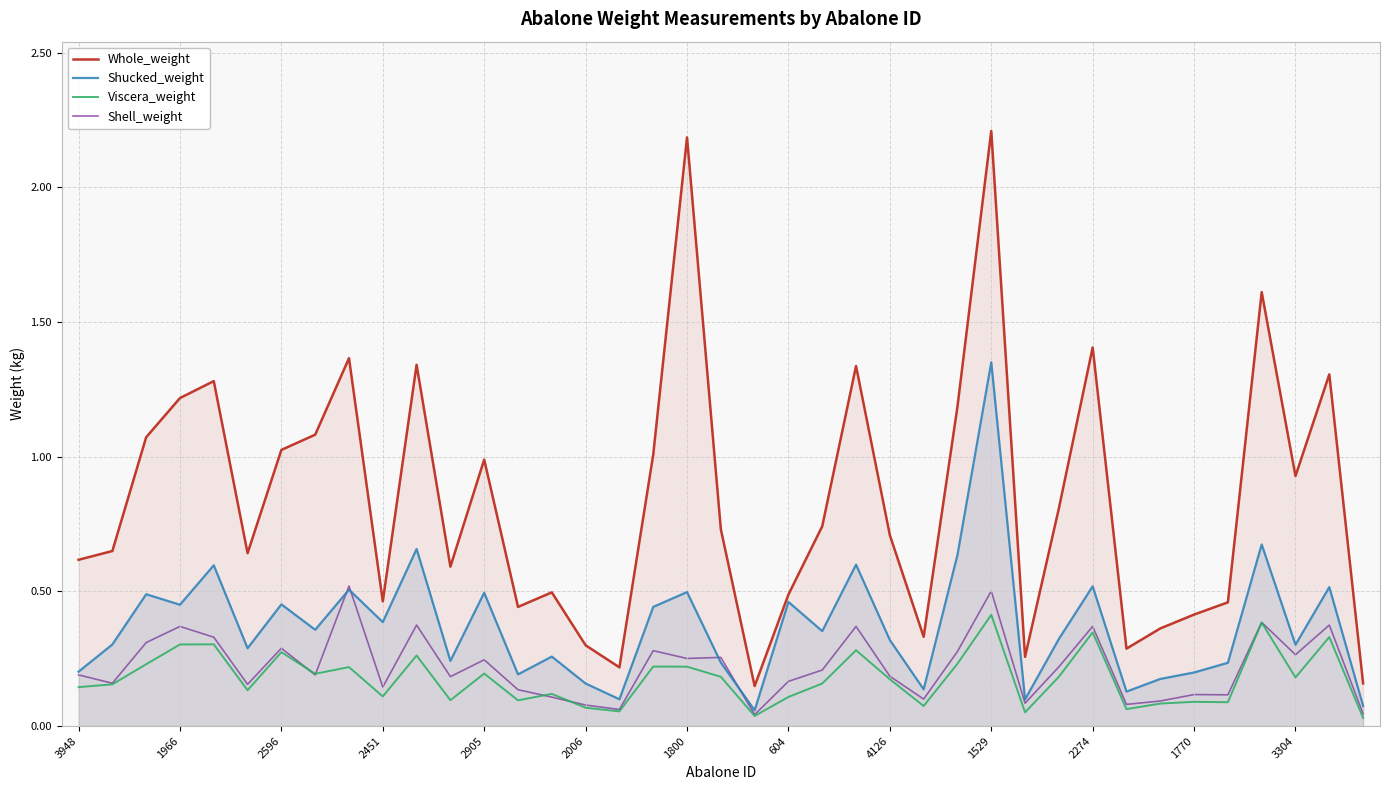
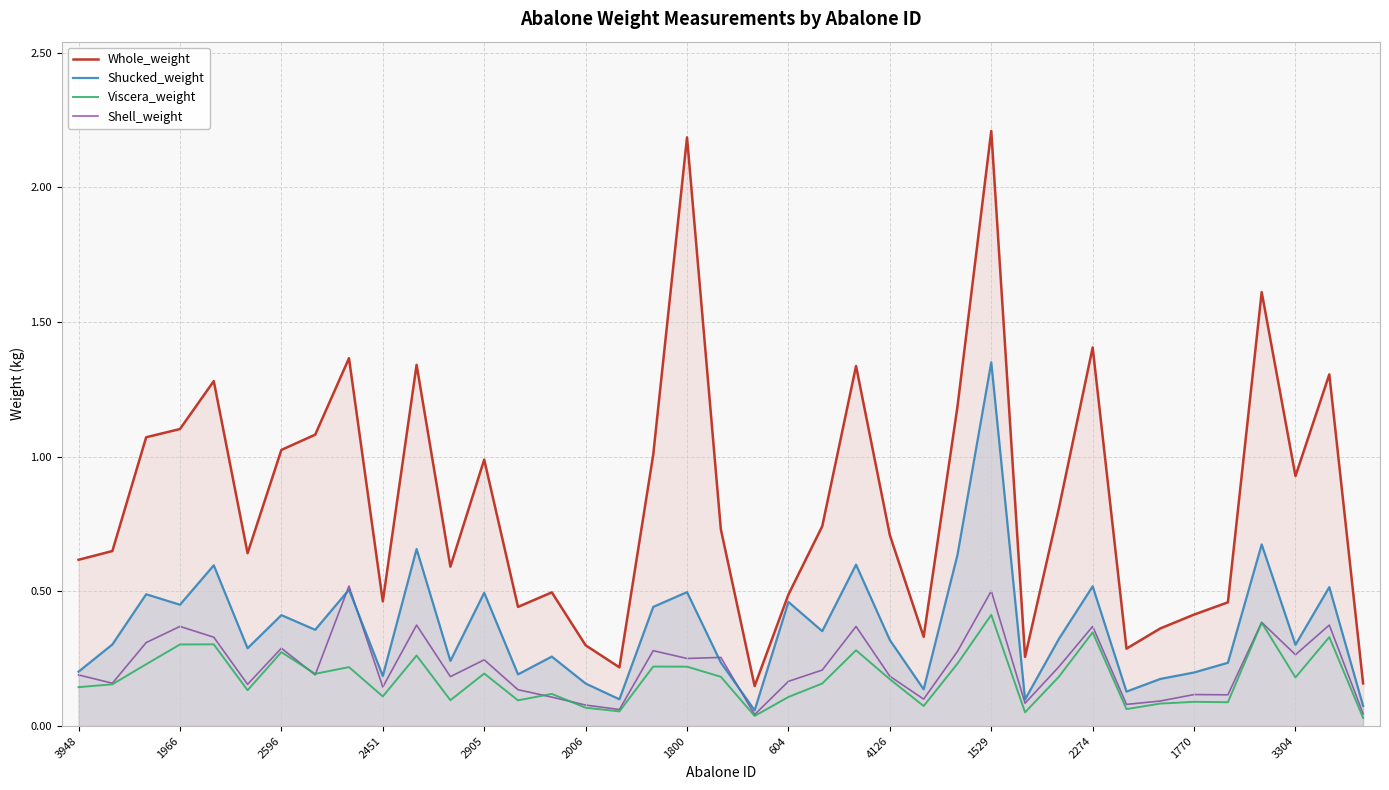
Whole_weight, 1966: 1.22 -> 1.10
Shucked_weight, 2596: 0.45 -> 0.41
Shucked_weight, 2451: 0.39 -> 0.19
